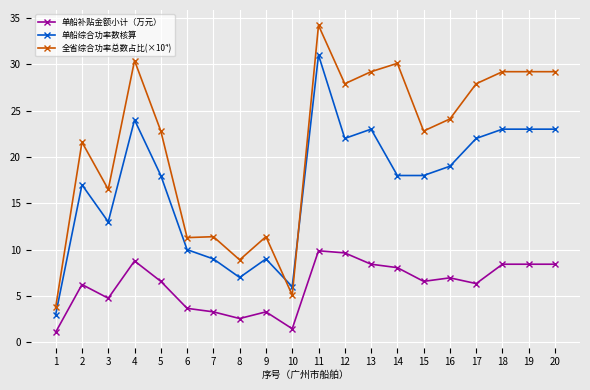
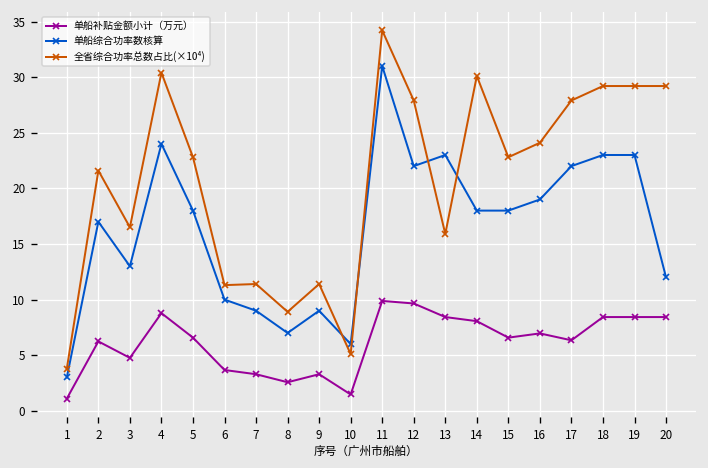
全省综合功率总数占比(×10⁴), 13: 29 -> 16
单船综合功率数核算, 20: 23 -> 12
